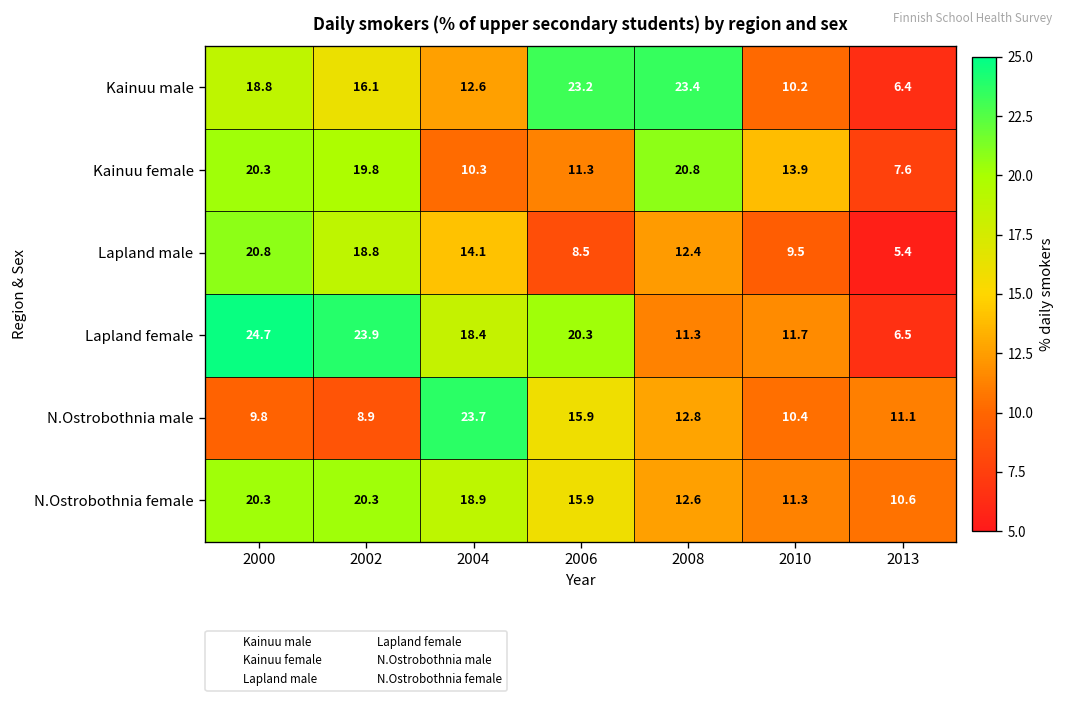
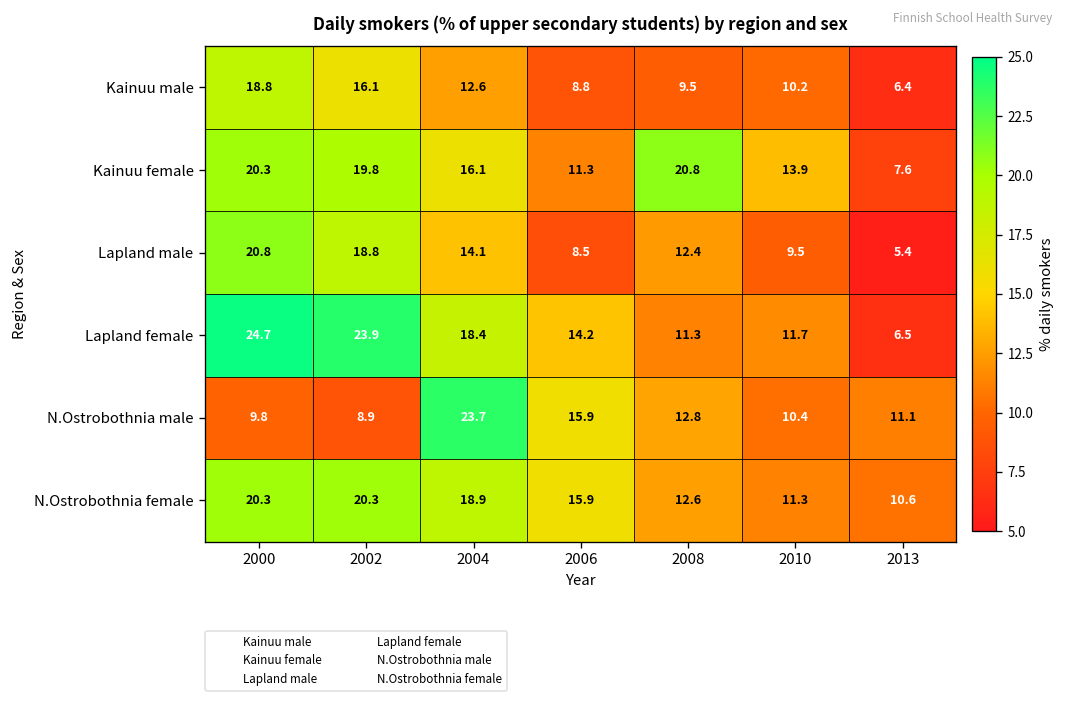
Kainuu male, 2006: 23.2 -> 8.8
Kainuu male, 2008: 23.4 -> 9.5
Kainuu female, 2004: 10.3 -> 16.1
Lapland female, 2006: 20.3 -> 14.2
